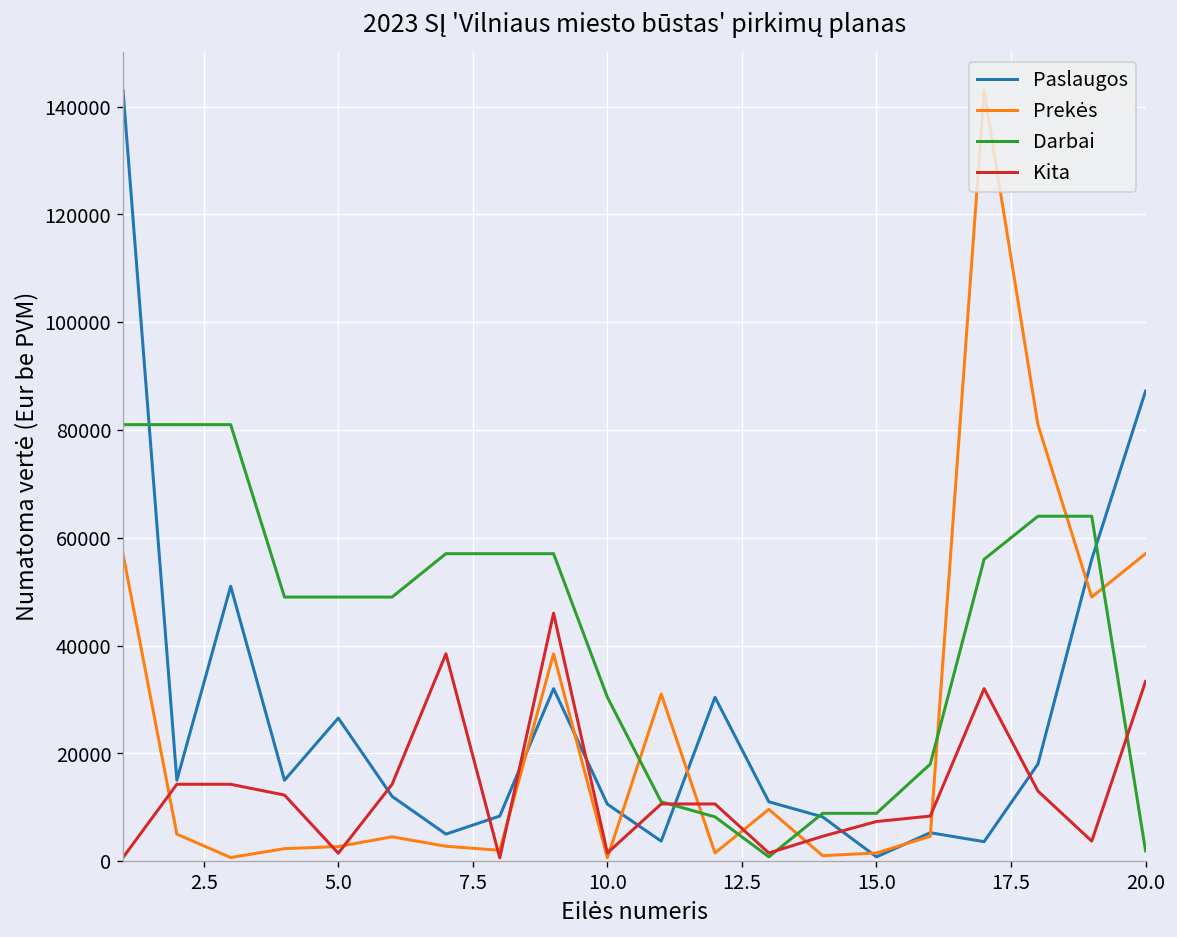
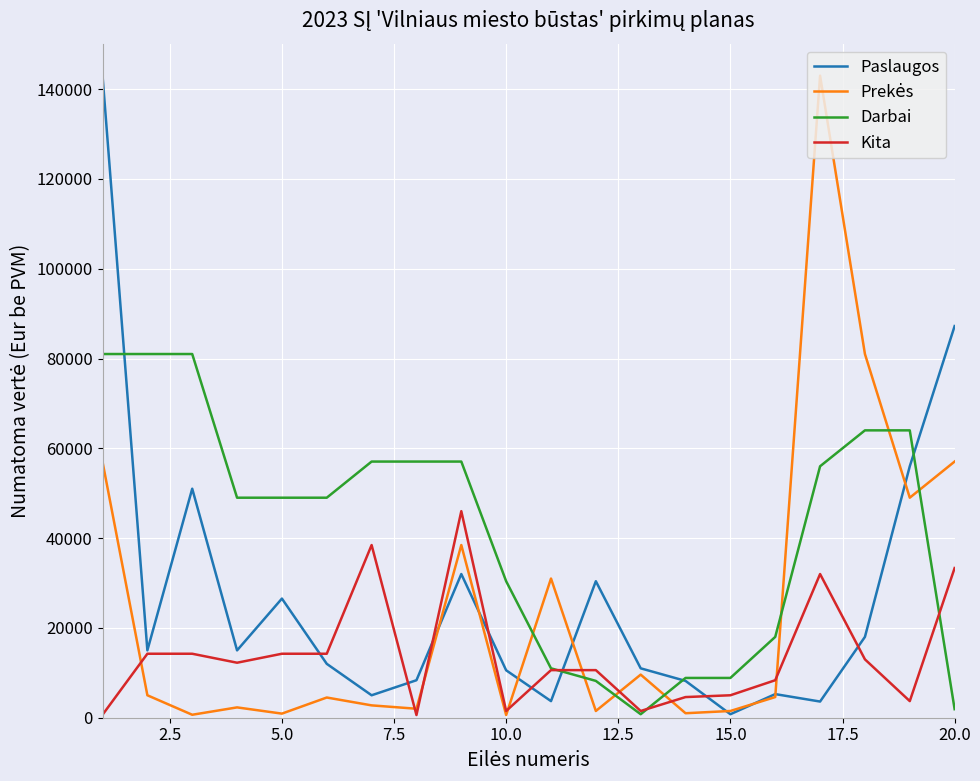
Prekės, 5.0: 3000 -> 1000
Kita, 5.0: 1000 -> 14000
Kita, 15.0: 7000 -> 5000
